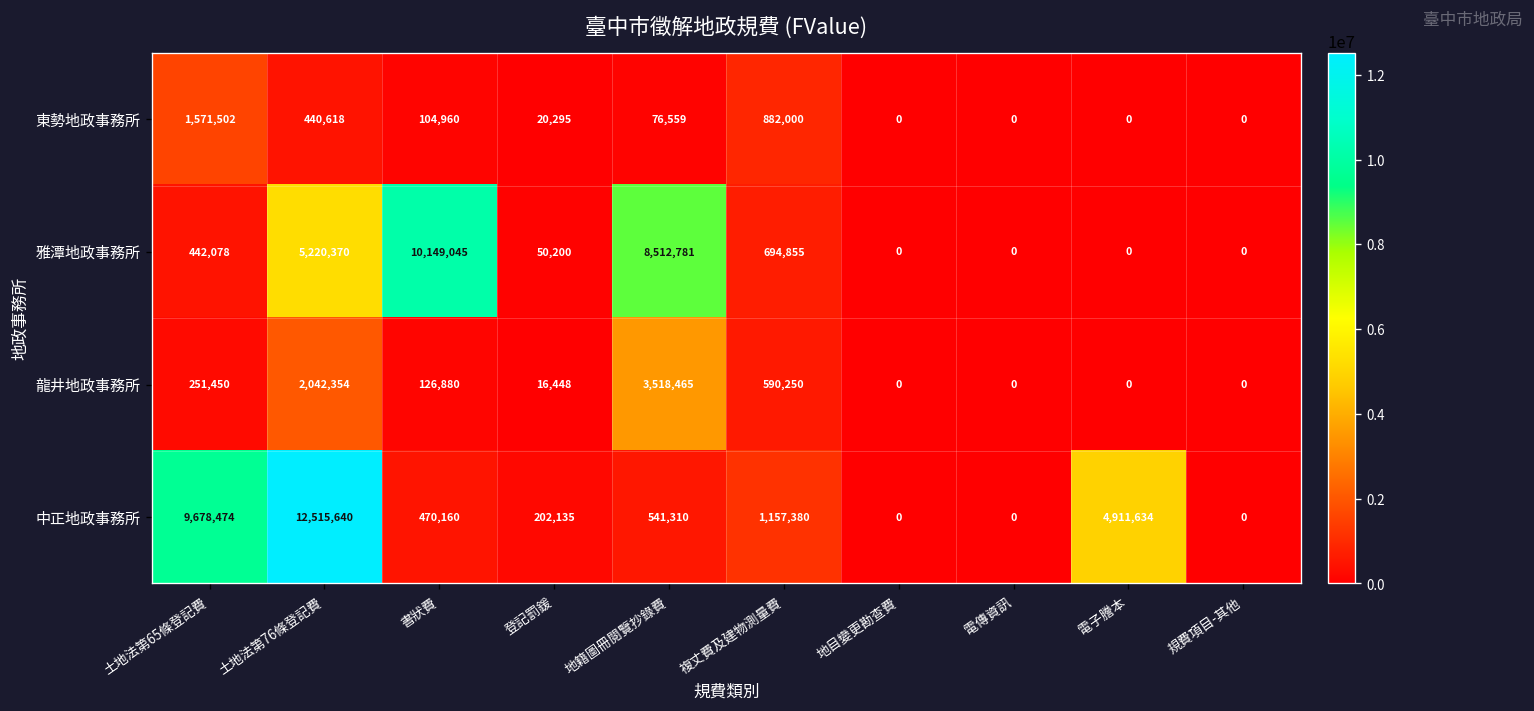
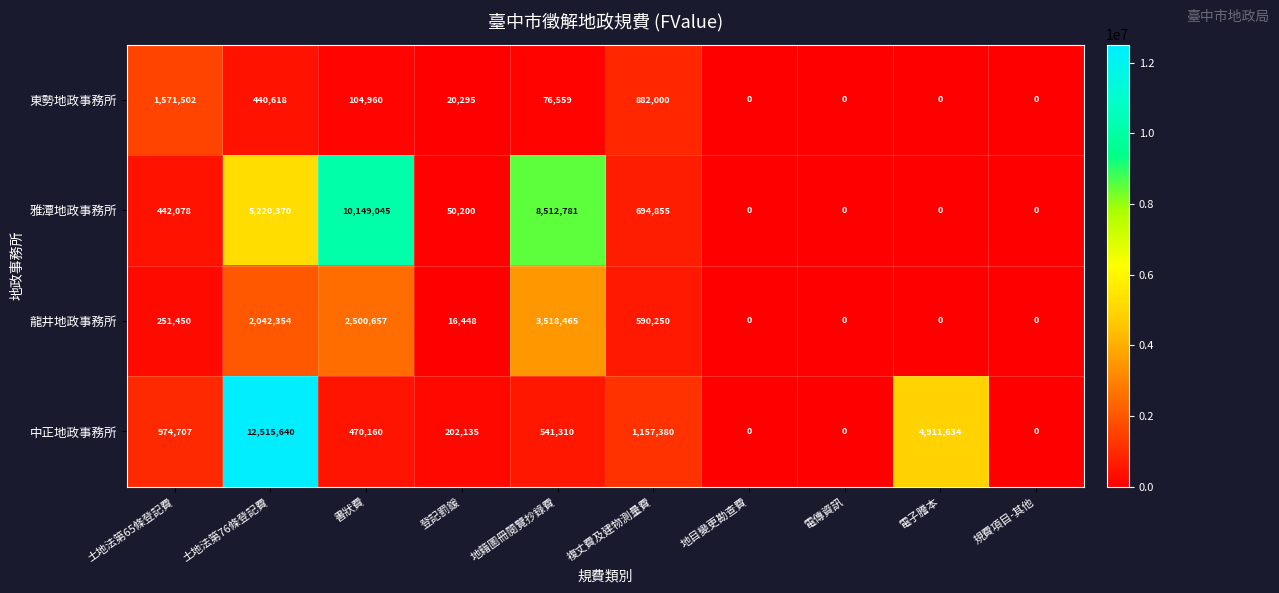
龍井地政事務所, 書狀費: 126,880 -> 2,500,657
中正地政事務所, 土地法第65條登記費: 9,678,474 -> 974,707
